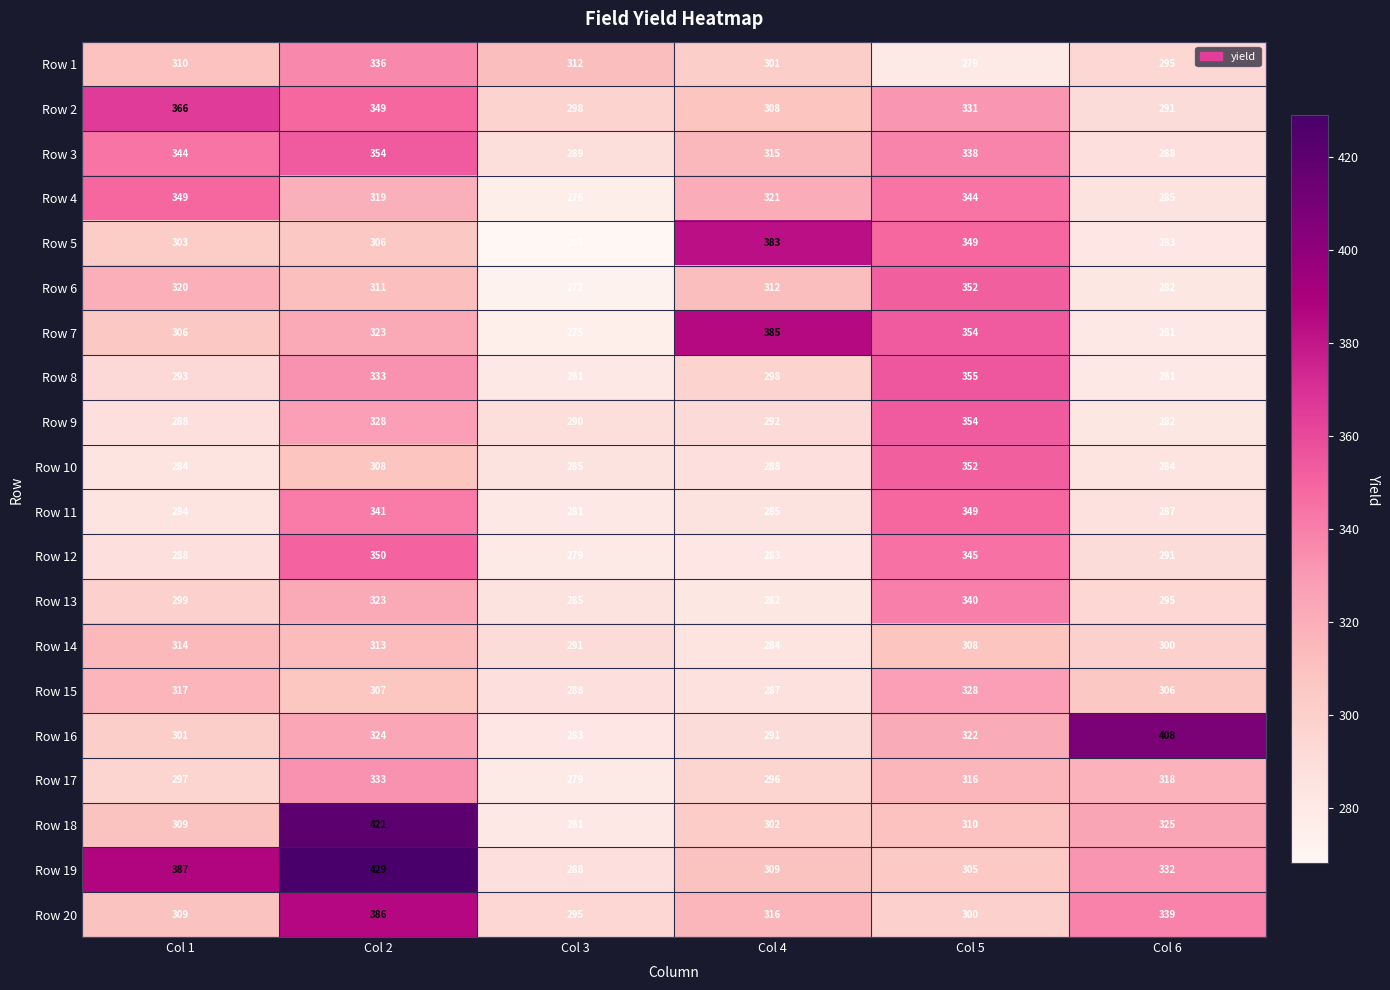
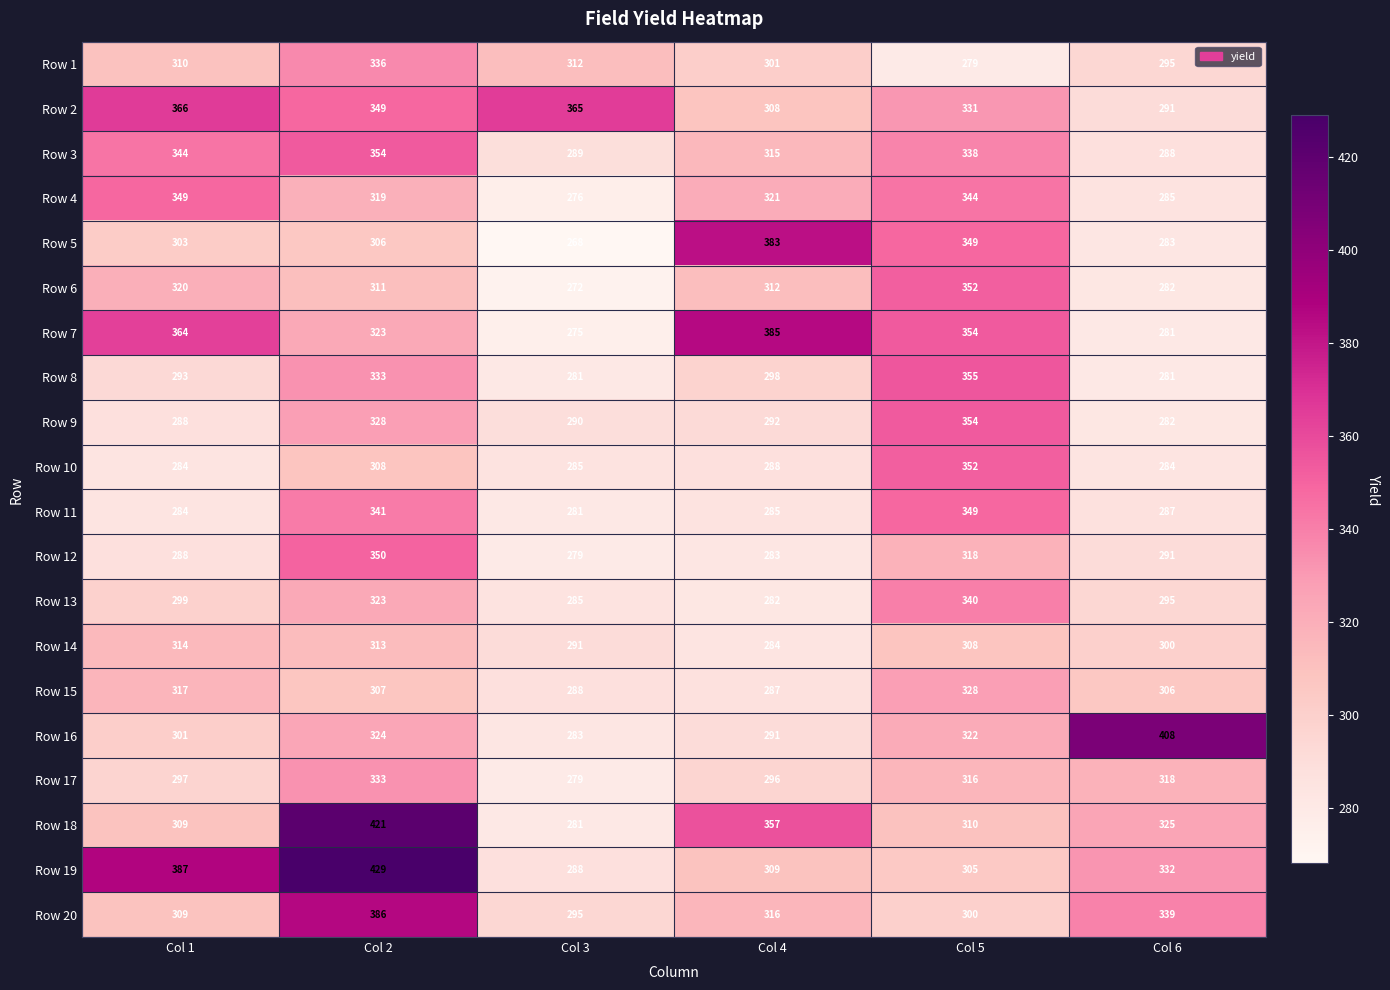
Row 2, Col 3: 298 -> 365
Row 7, Col 1: 306 -> 364
Row 12, Col 5: 345 -> 318
Row 18, Col 4: 302 -> 357
